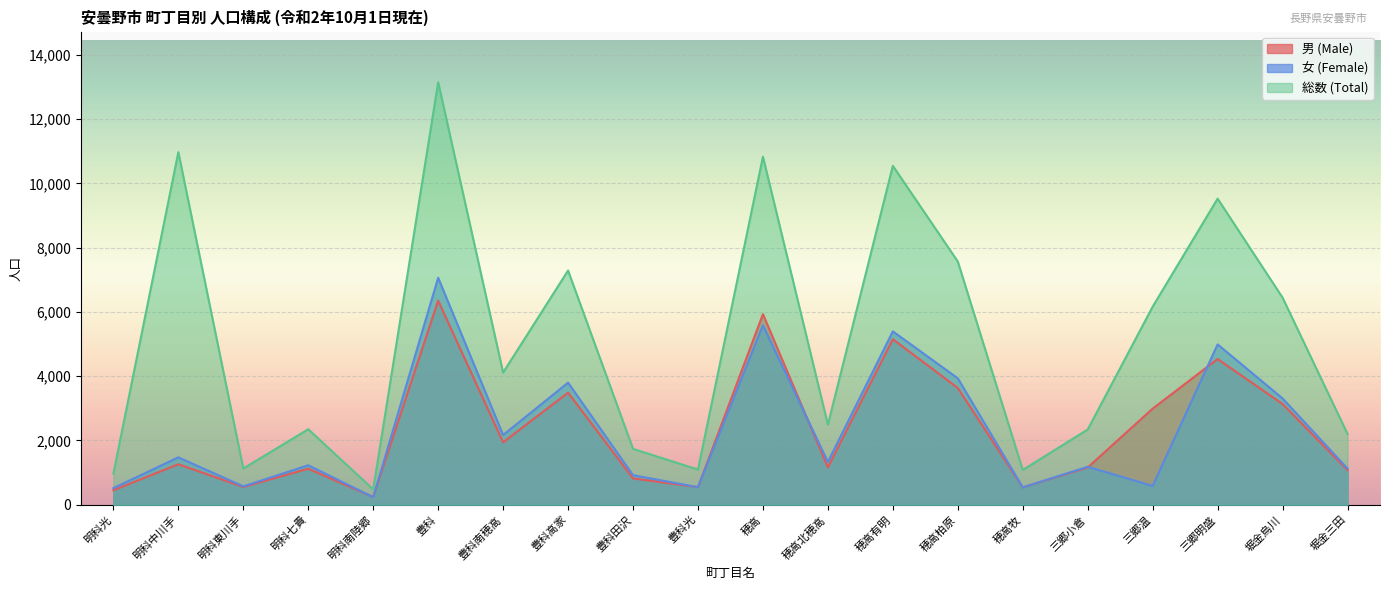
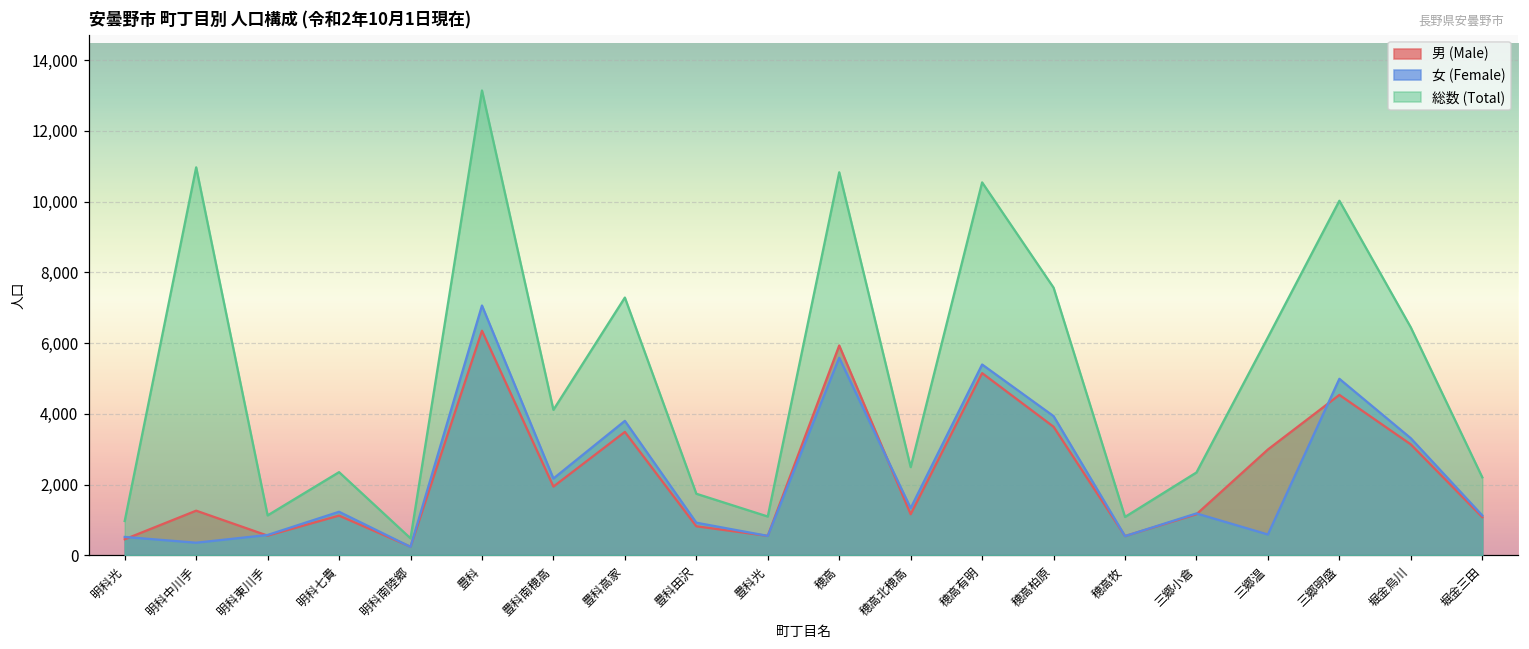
女 (Female), 明科中川手: 1,500 -> 400
総数 (Total), 三郷明盛: 9,500 -> 10,000
